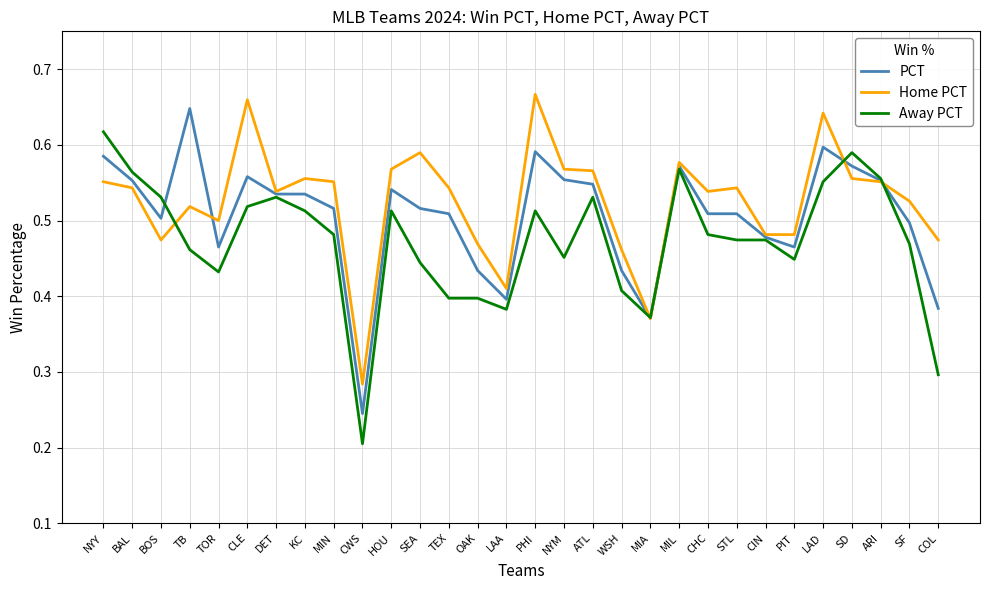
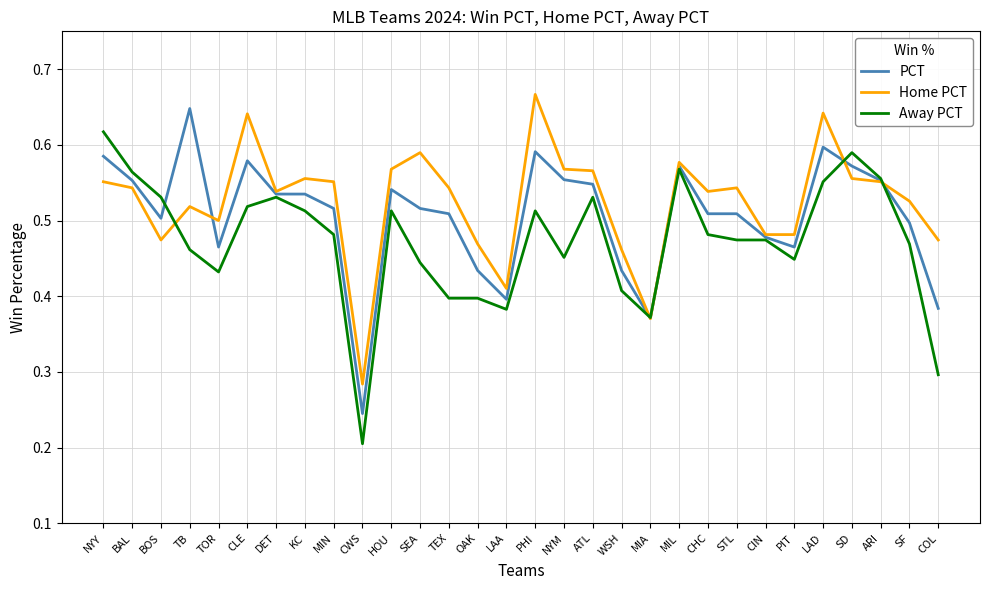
PCT, CLE: 0.56 -> 0.58
Home PCT, CLE: 0.66 -> 0.64
